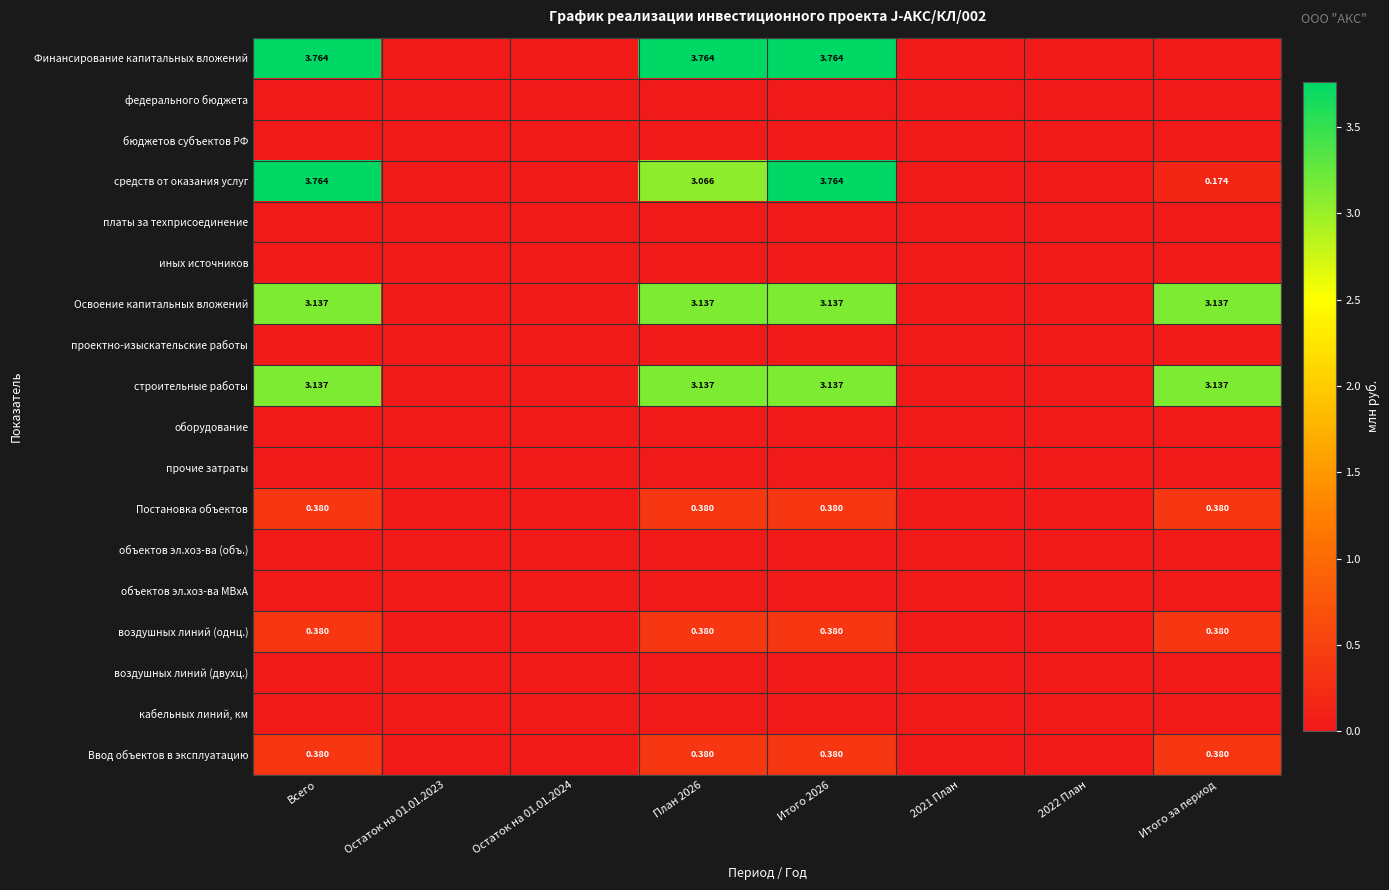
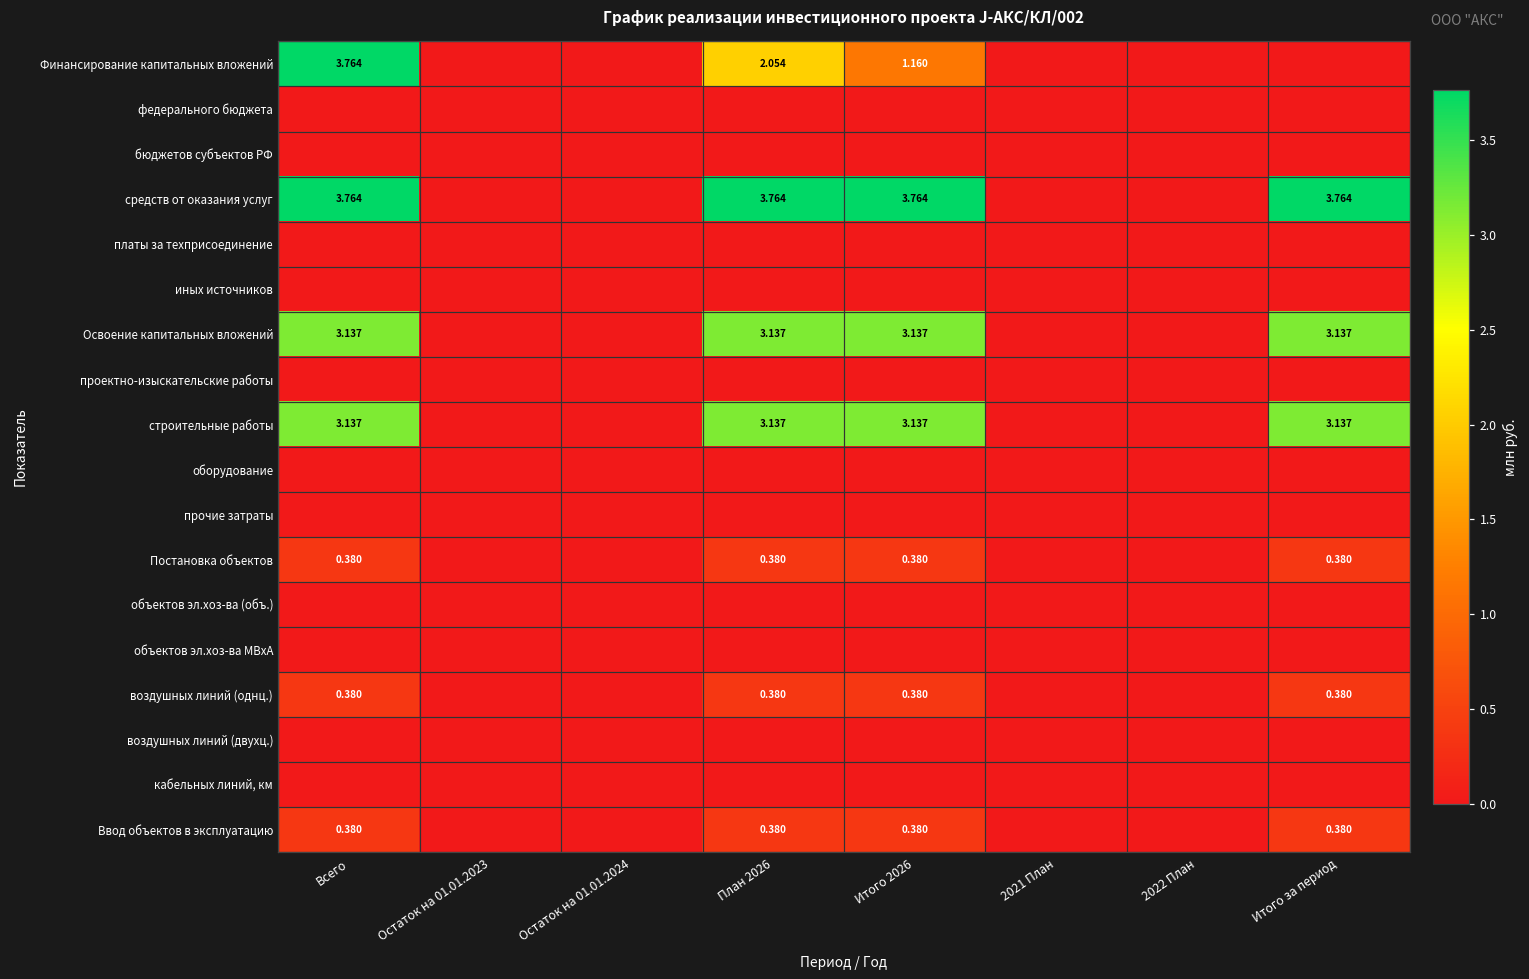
Финансирование капитальных вложений, План 2026: 3.764 -> 2.054
Финансирование капитальных вложений, Итого 2026: 3.764 -> 1.160
средств от оказания услуг, План 2026: 3.066 -> 3.764
средств от оказания услуг, Итого за период: 0.174 -> 3.764
